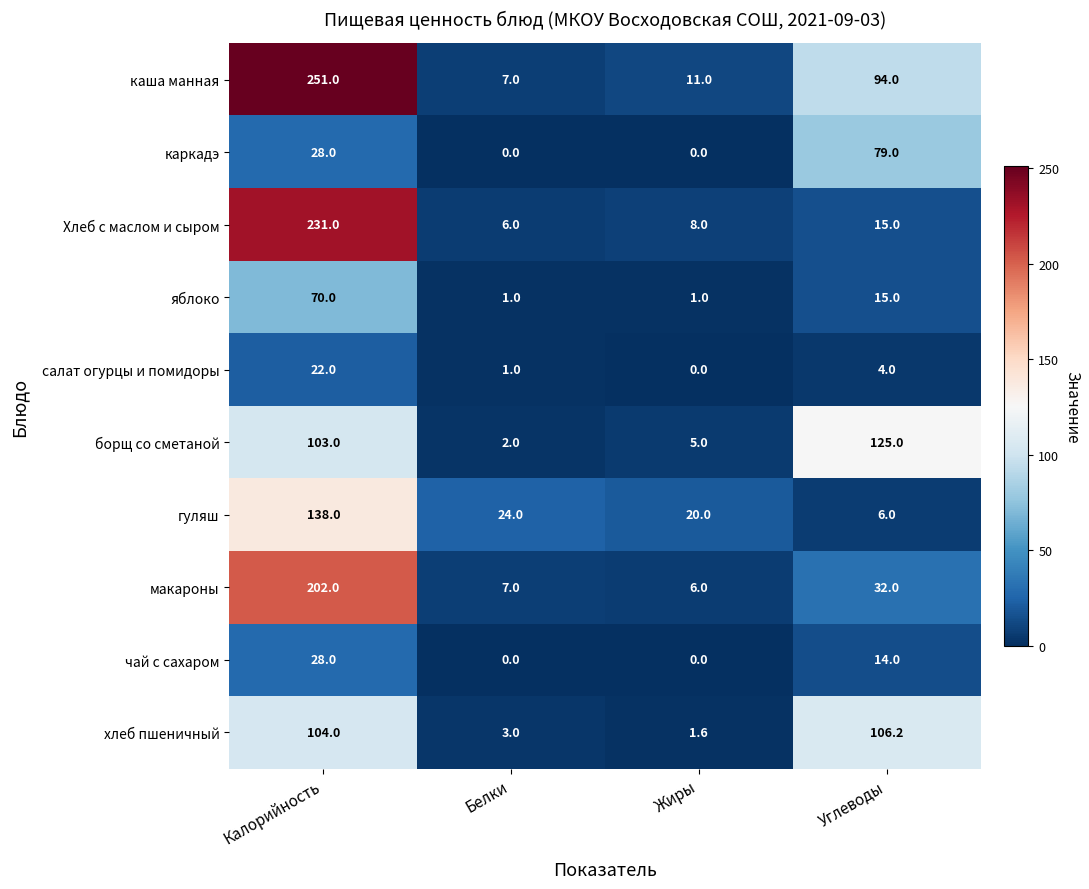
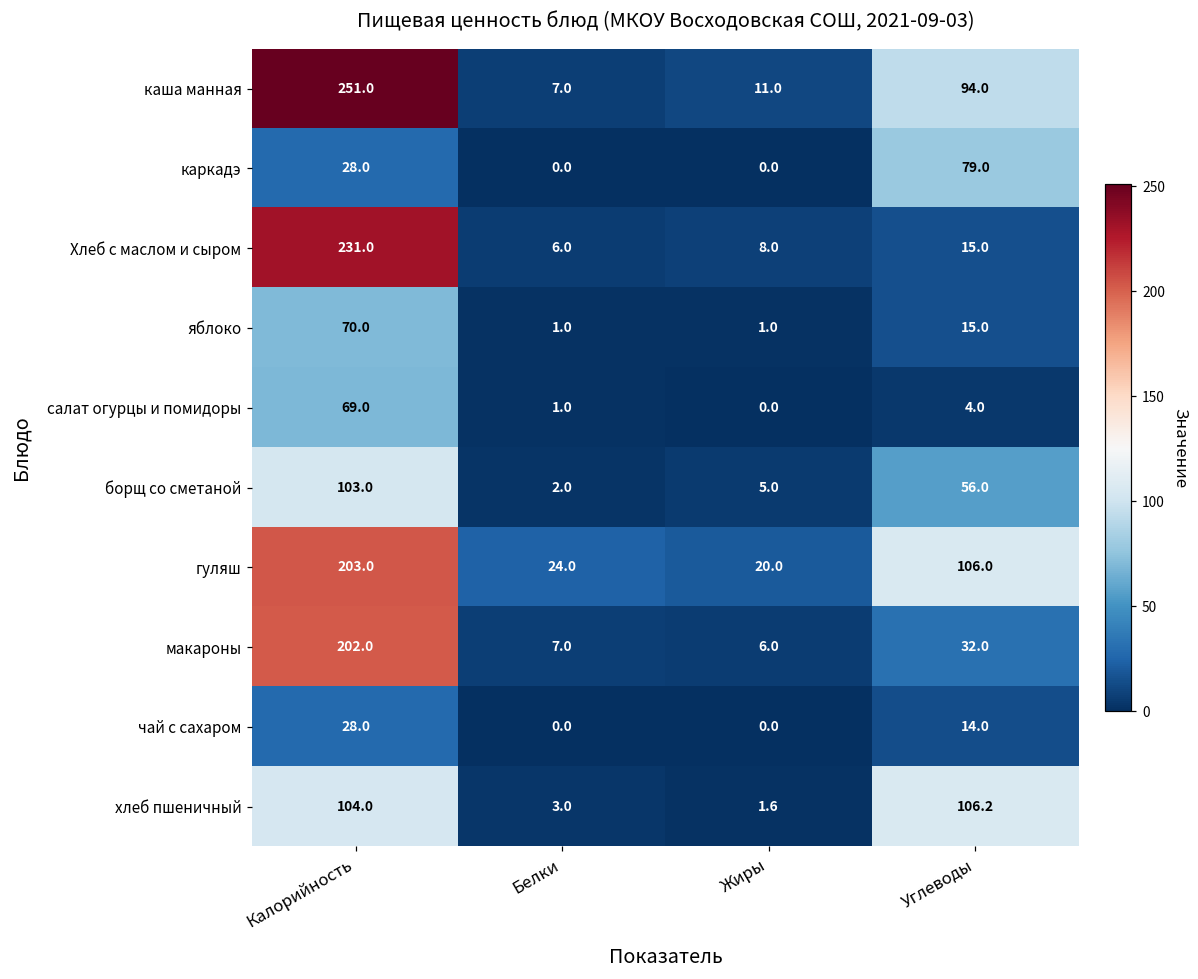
салат огурцы и помидоры, Калорийность: 22.0 -> 69.0
борщ со сметаной, Углеводы: 125.0 -> 56.0
гуляш, Калорийность: 138.0 -> 203.0
гуляш, Углеводы: 6.0 -> 106.0
